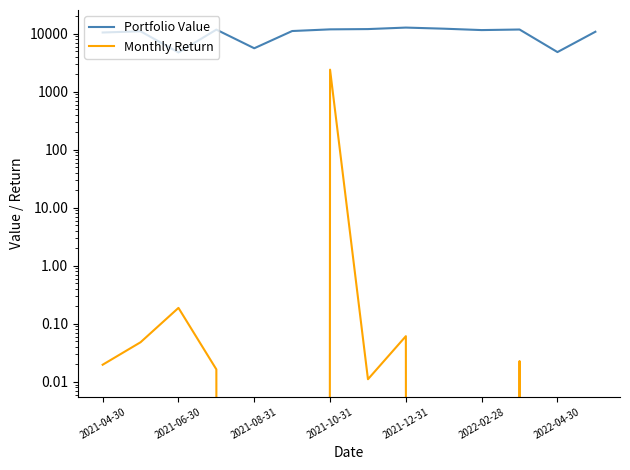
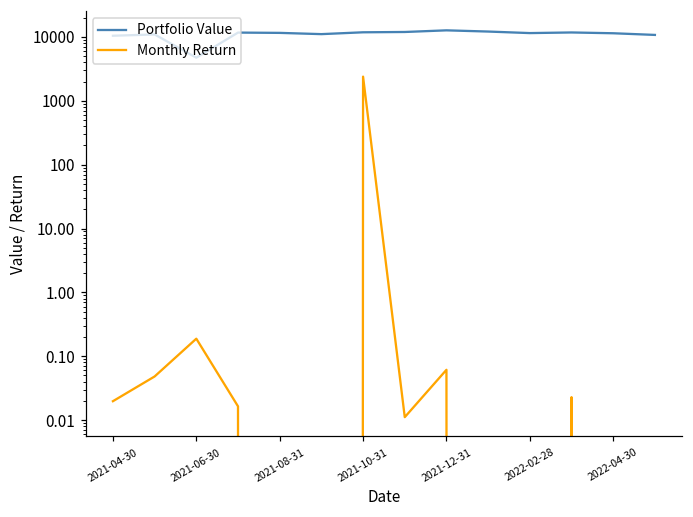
Portfolio Value, 2021-08-31: 6000 -> 12000
Portfolio Value, 2022-04-30: 5000 -> 11000
